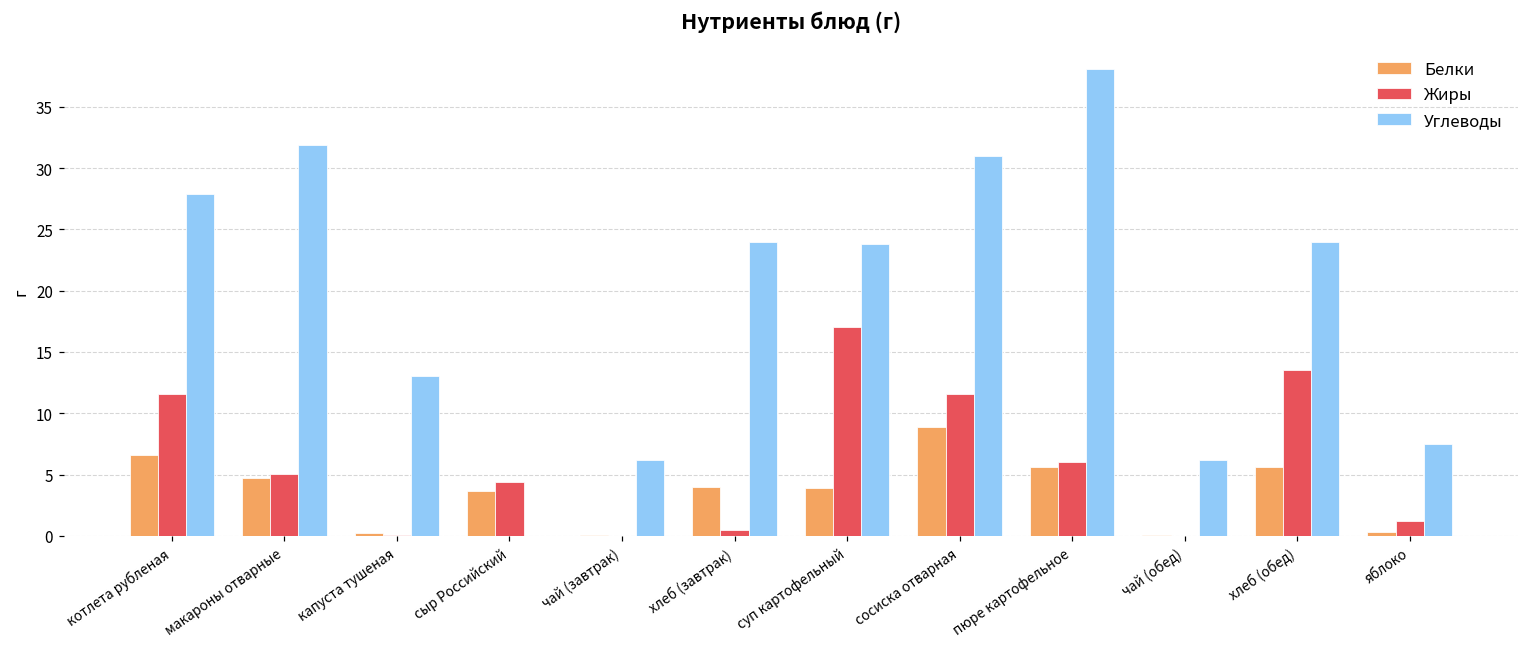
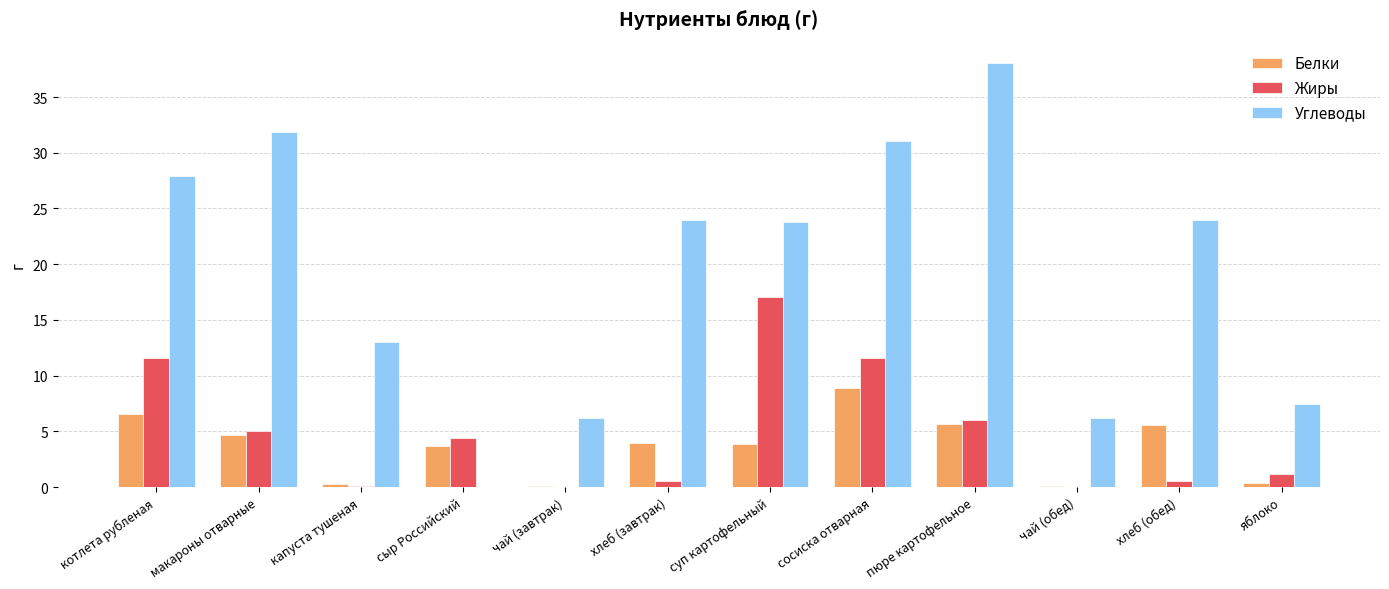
Жиры, хлеб (обед): 13.5 -> 0.5
